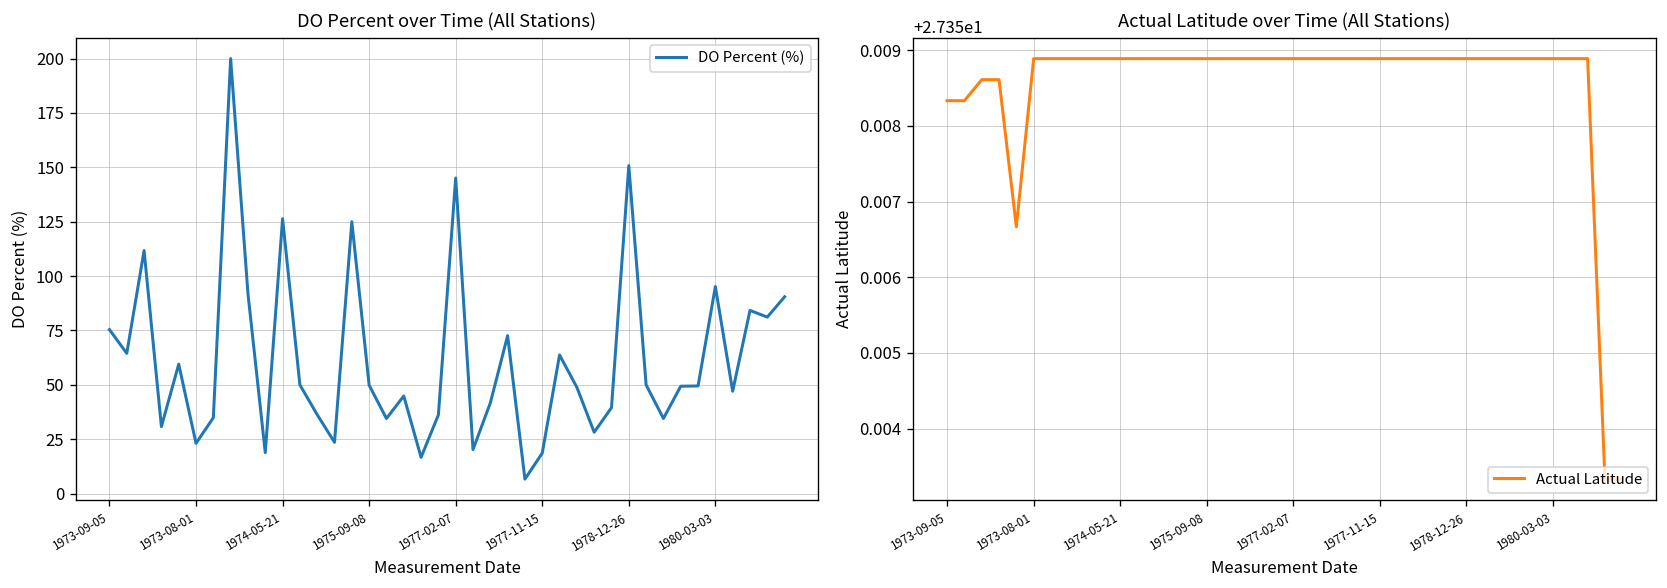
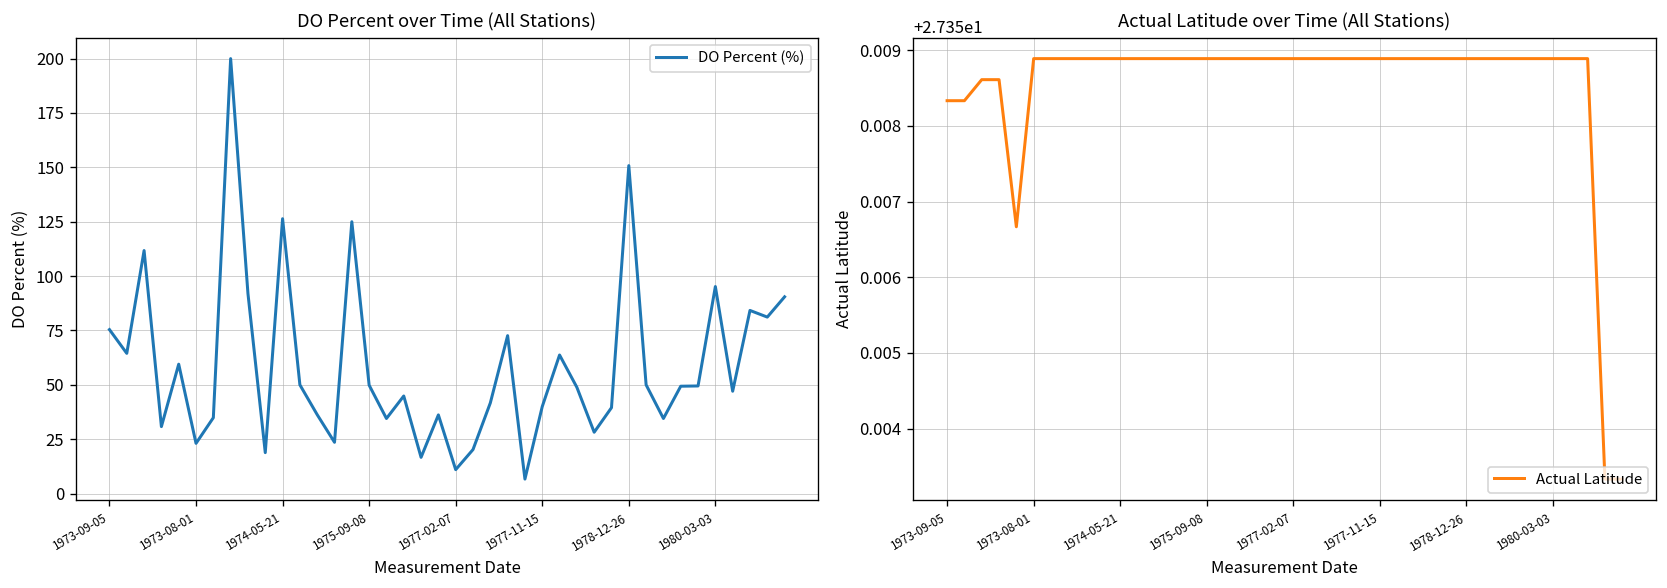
DO Percent over Time (All Stations), 1977-02-07: 145 -> 11
DO Percent over Time (All Stations), 1977-11-15: 19 -> 40
